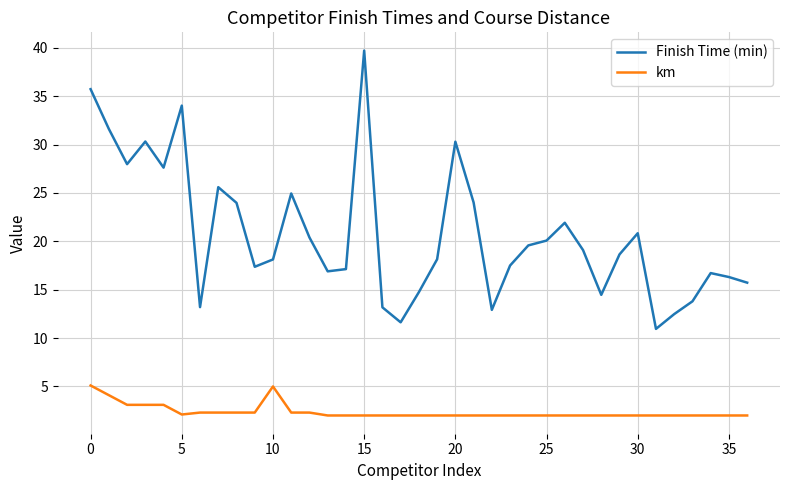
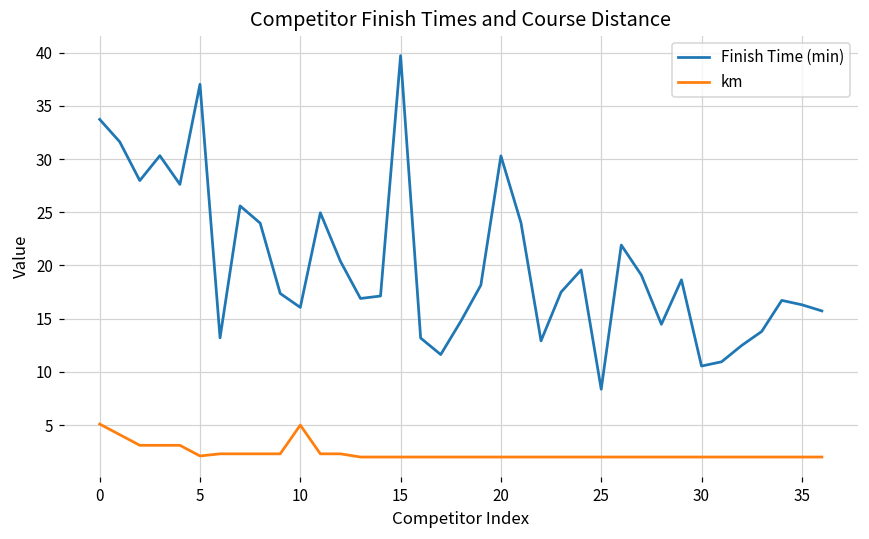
Finish Time (min), 0: 36 -> 34
Finish Time (min), 5: 34 -> 37
Finish Time (min), 10: 18 -> 16
Finish Time (min), 25: 20 -> 8
Finish Time (min), 30: 21 -> 11
